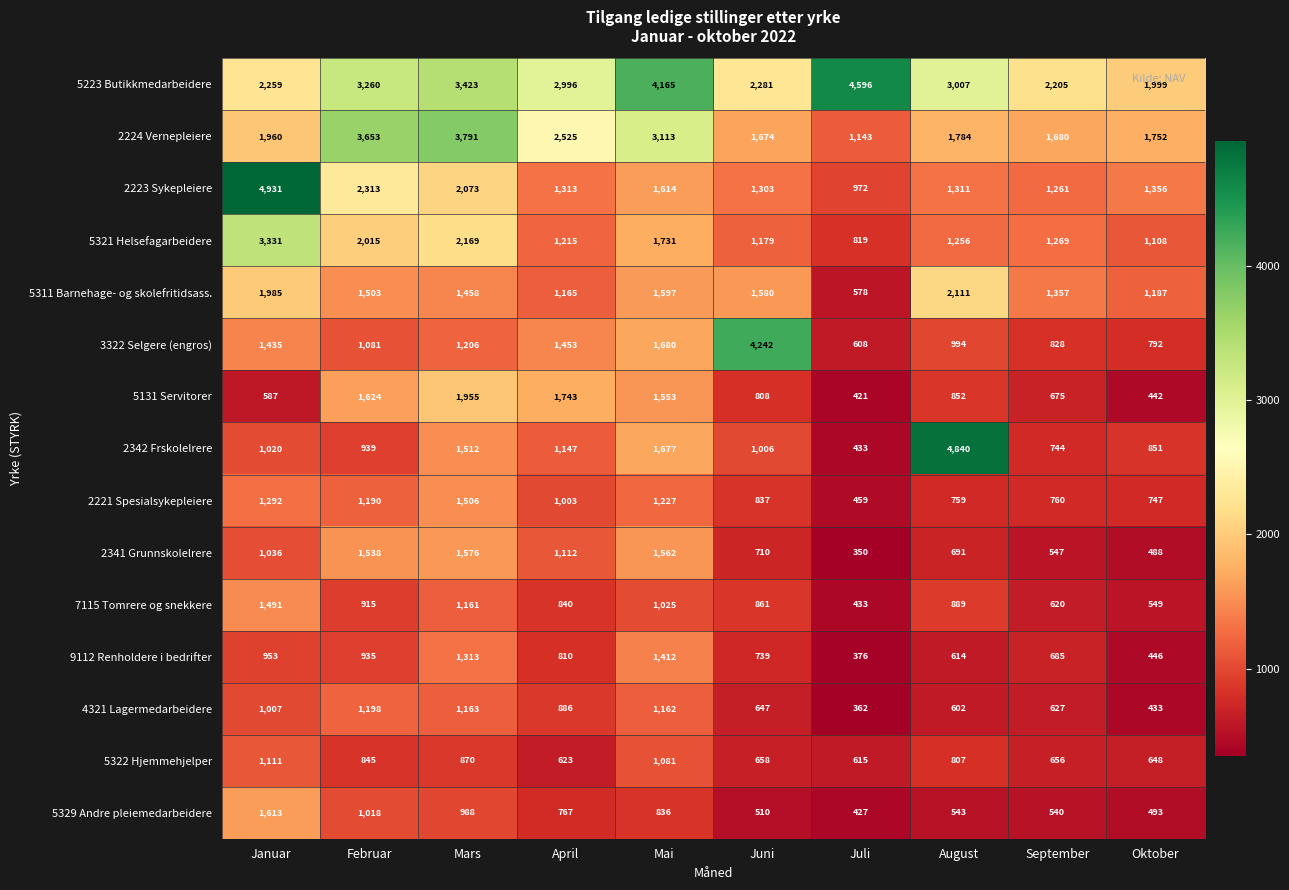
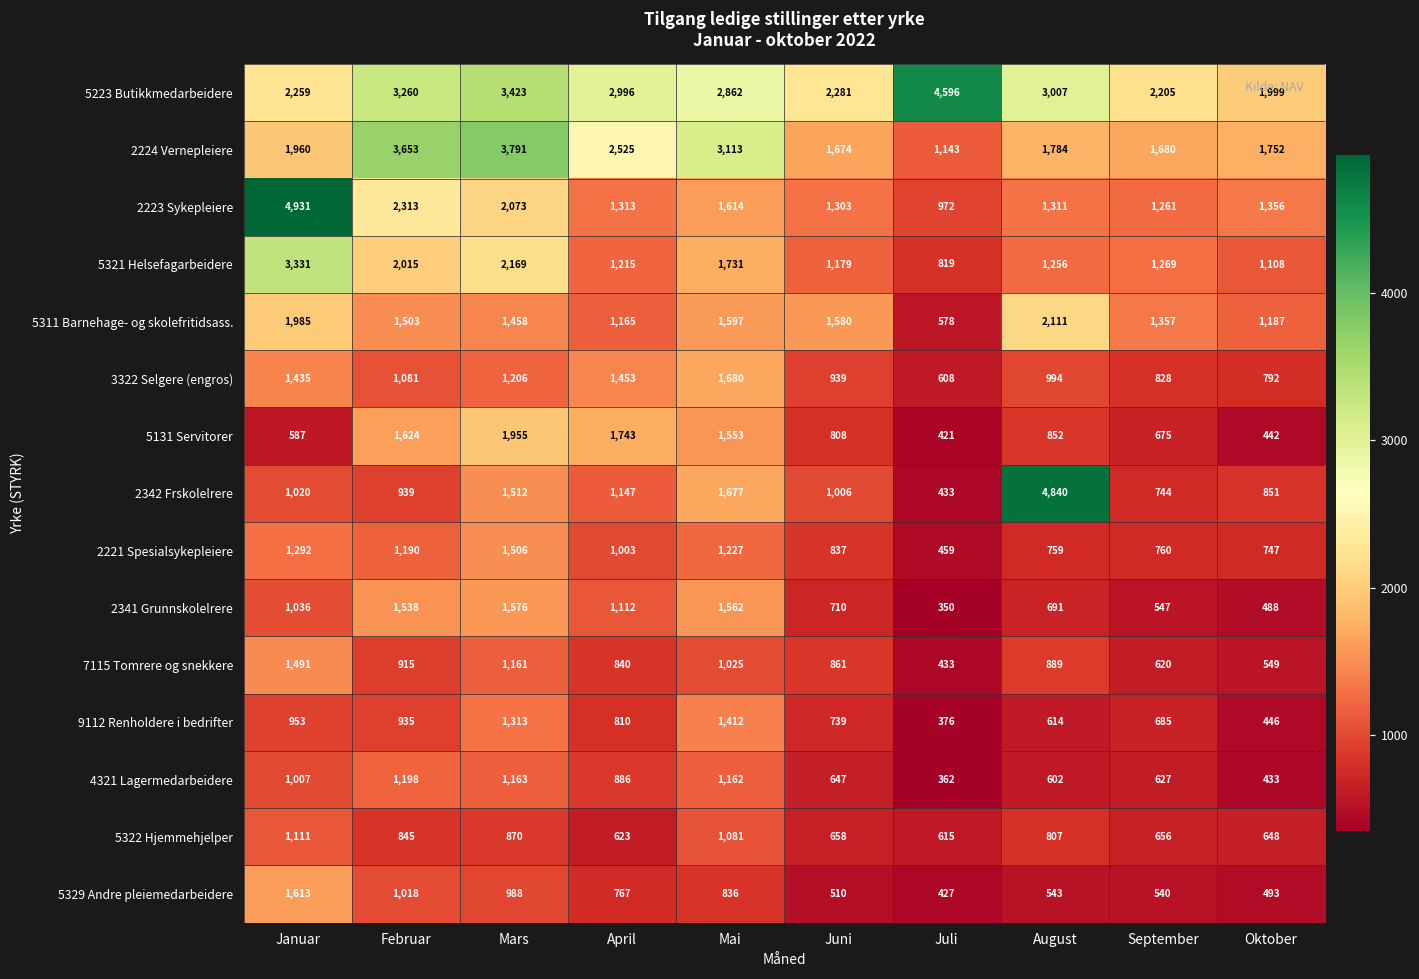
5223 Butikkmedarbeidere, Mai: 4,165 -> 2,862
3322 Selgere (engros), Juni: 4,242 -> 939
